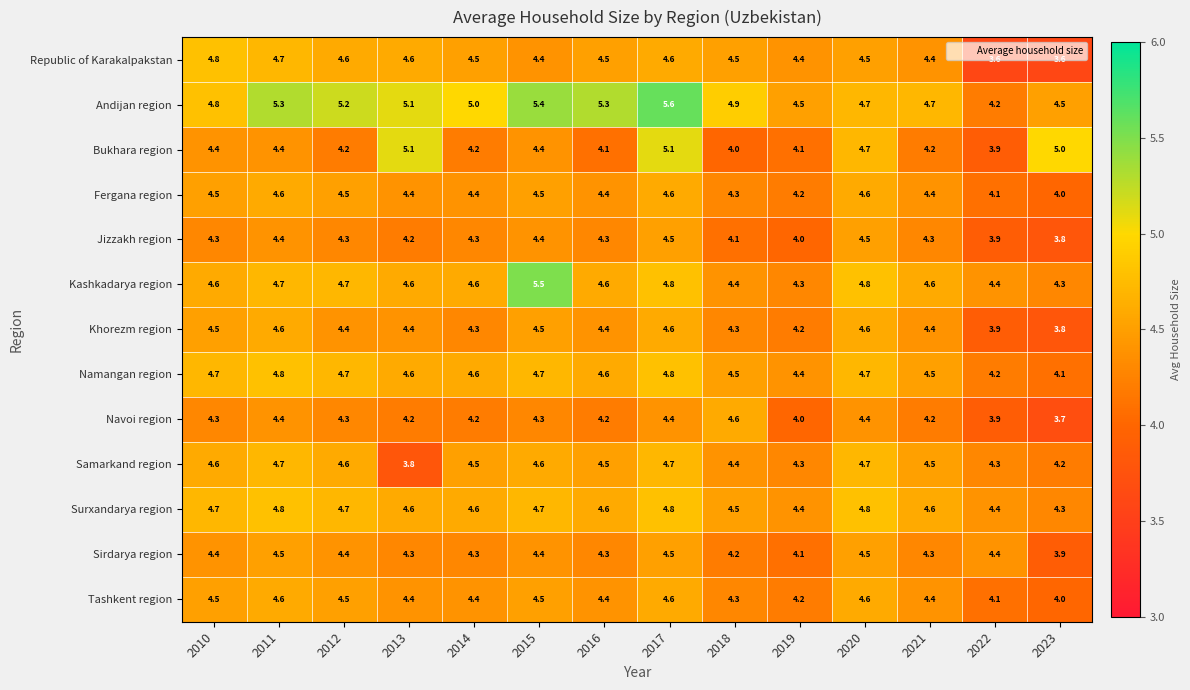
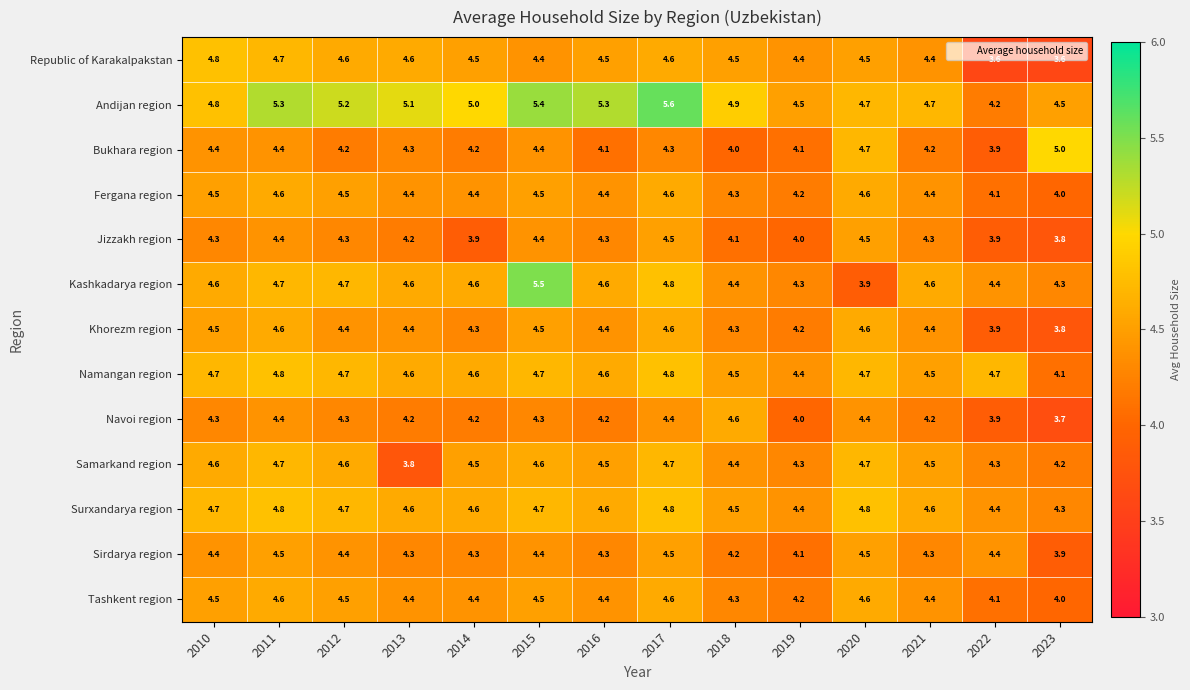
Bukhara region, 2013: 5.1 -> 4.3
Bukhara region, 2017: 5.1 -> 4.3
Jizzakh region, 2014: 4.3 -> 3.9
Kashkadarya region, 2020: 4.8 -> 3.9
Namangan region, 2022: 4.2 -> 4.7
